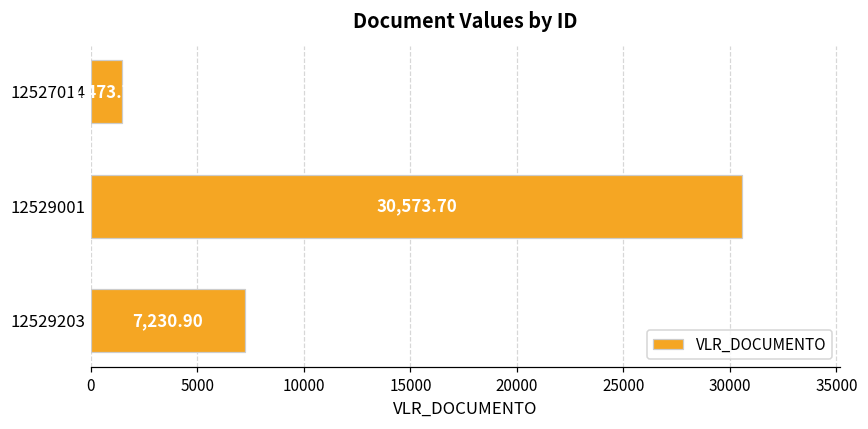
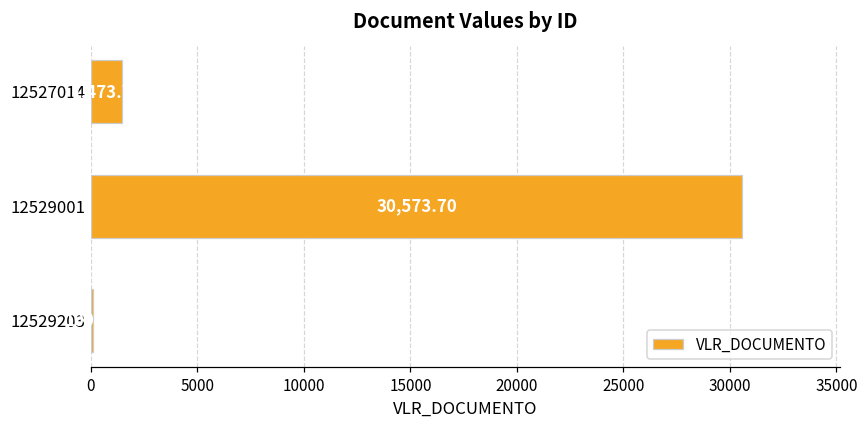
12529203: 7200 -> 100
